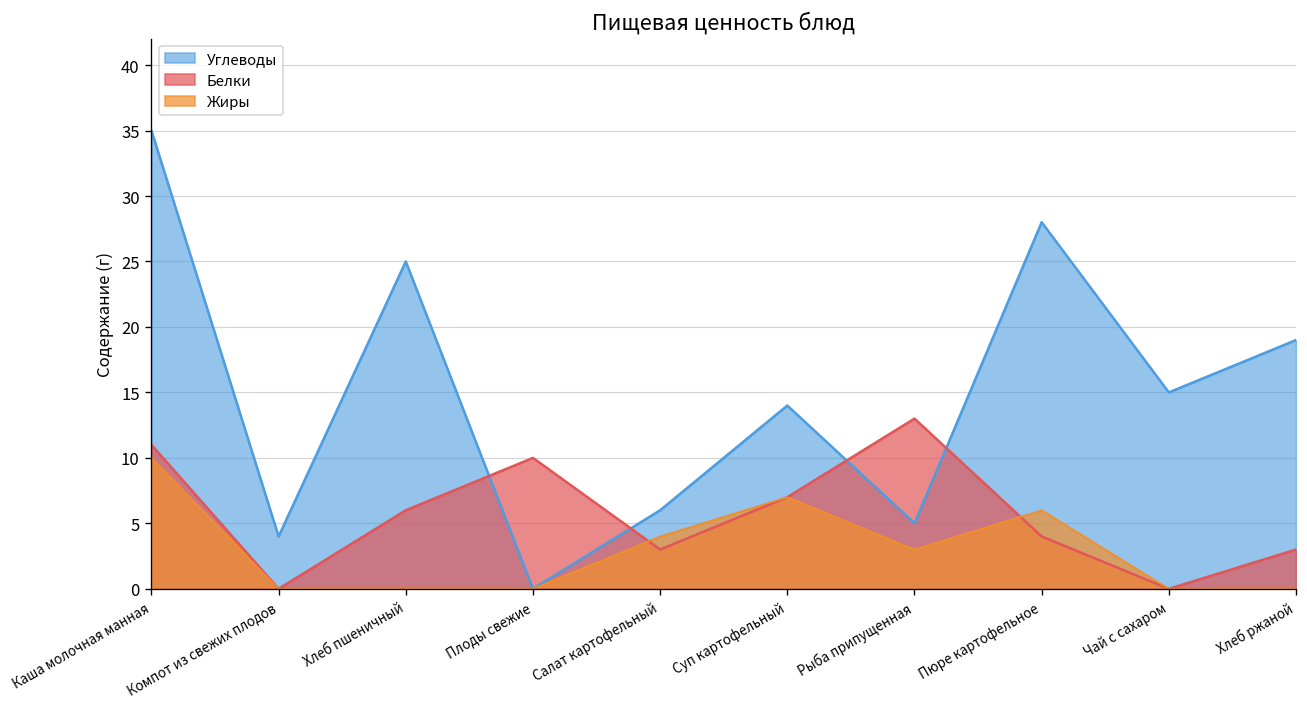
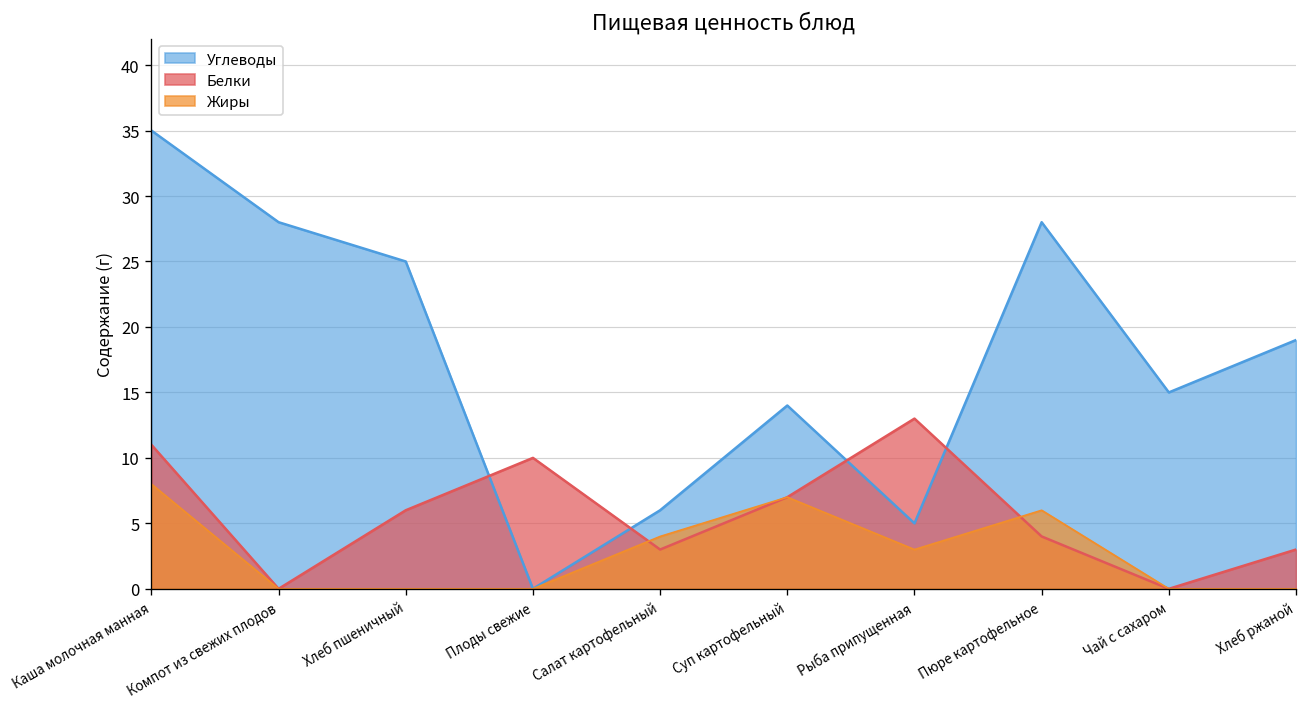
Жиры, Каша молочная манная: 10 -> 8
Углеводы, Компот из свежих плодов: 4 -> 28
